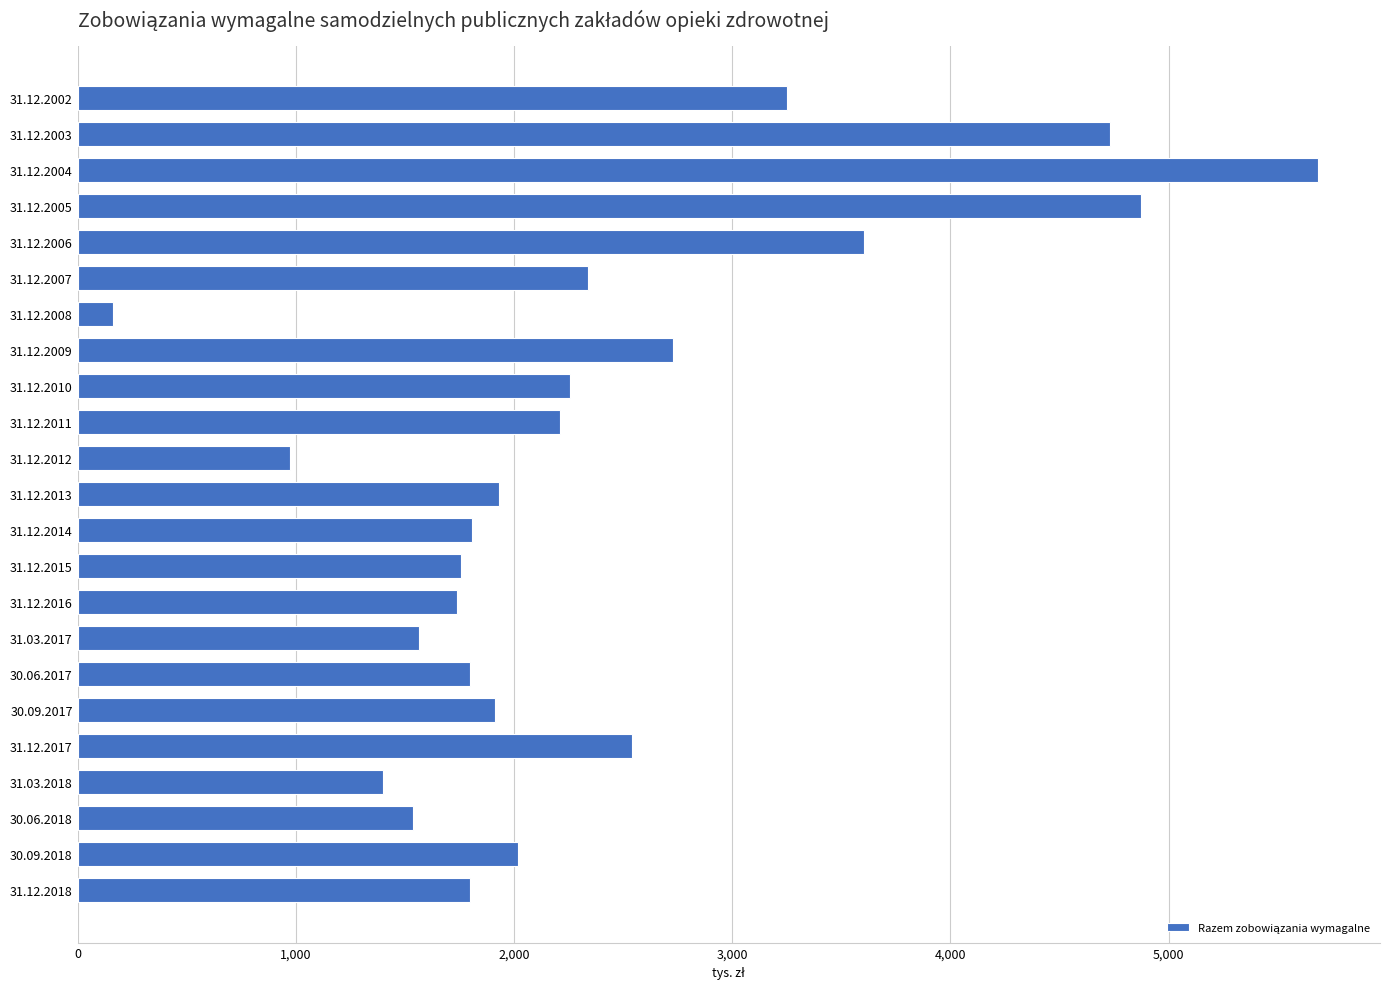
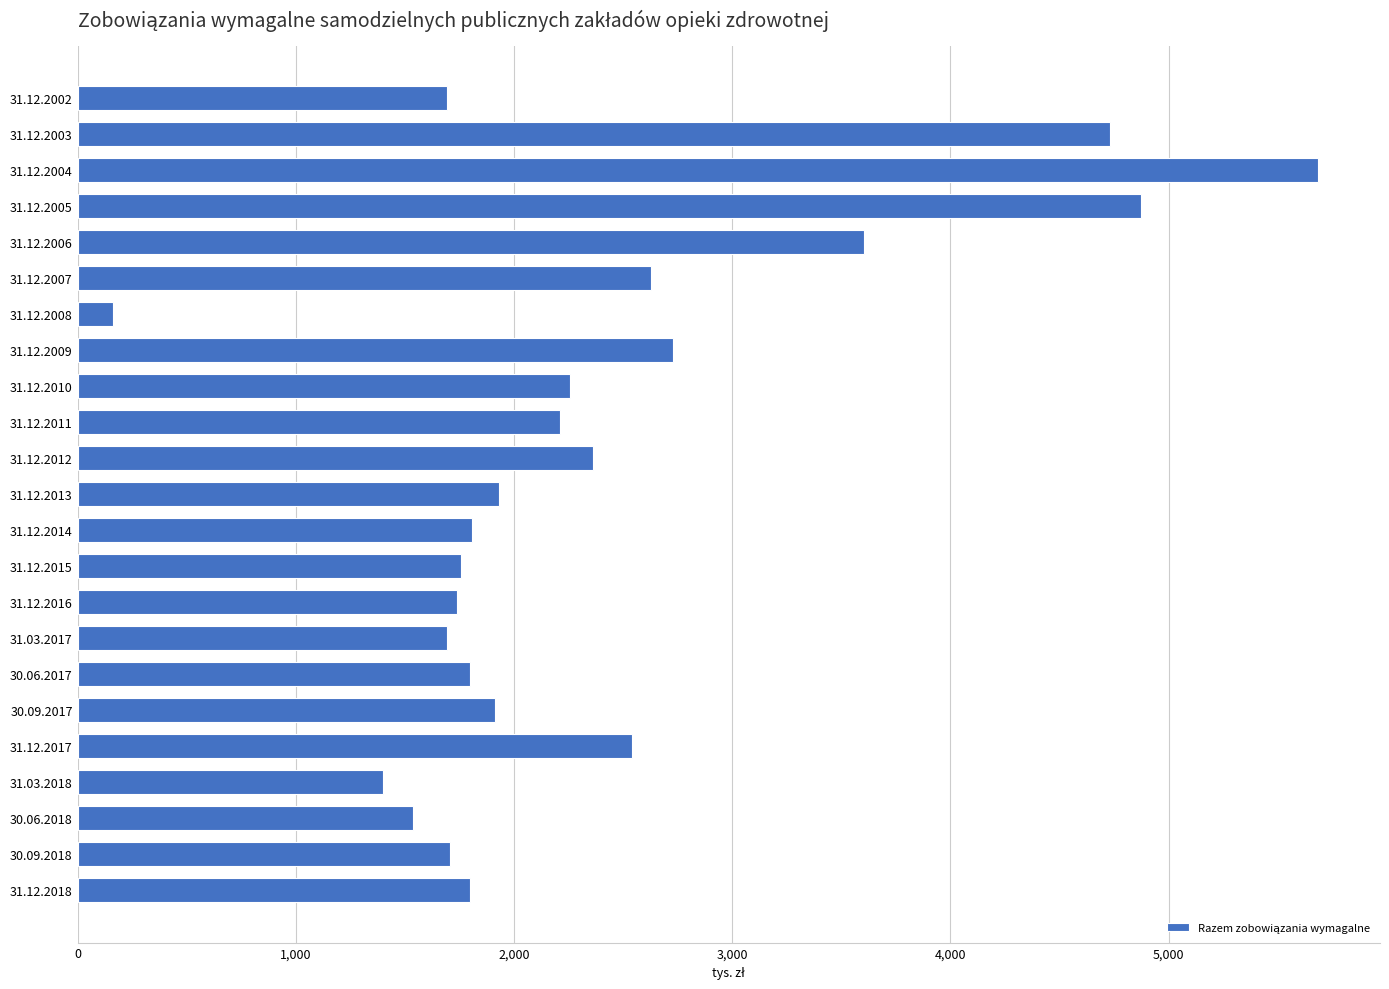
31.12.2002: 3,250 -> 1,690
31.12.2007: 2,340 -> 2,630
31.12.2012: 970 -> 2,360
31.03.2017: 1,560 -> 1,690
30.09.2018: 2,020 -> 1,710
